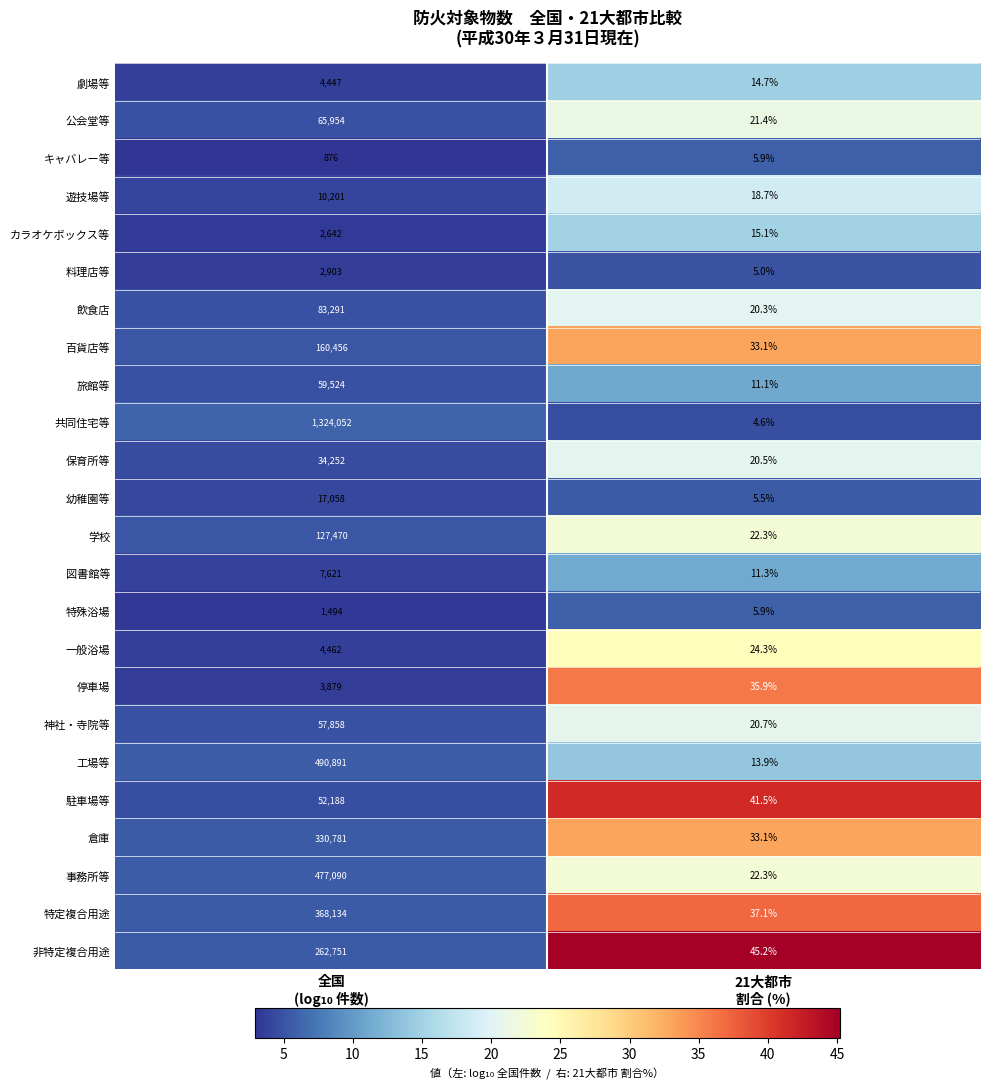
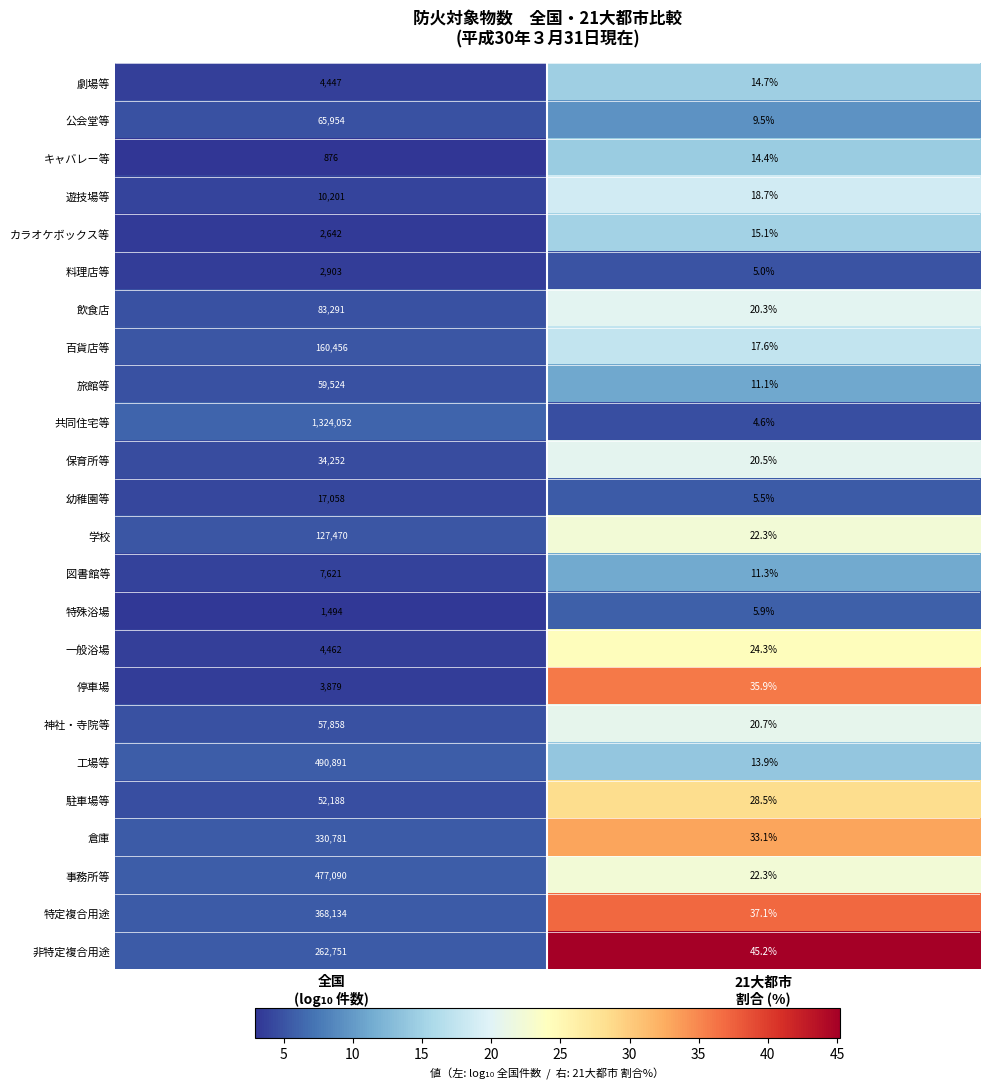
公会堂等, 21大都市 割合 (%): 21.4% -> 9.5%
キャバレー等, 21大都市 割合 (%): 5.9% -> 14.4%
百貨店等, 21大都市 割合 (%): 33.1% -> 17.6%
駐車場等, 21大都市 割合 (%): 41.5% -> 28.5%
